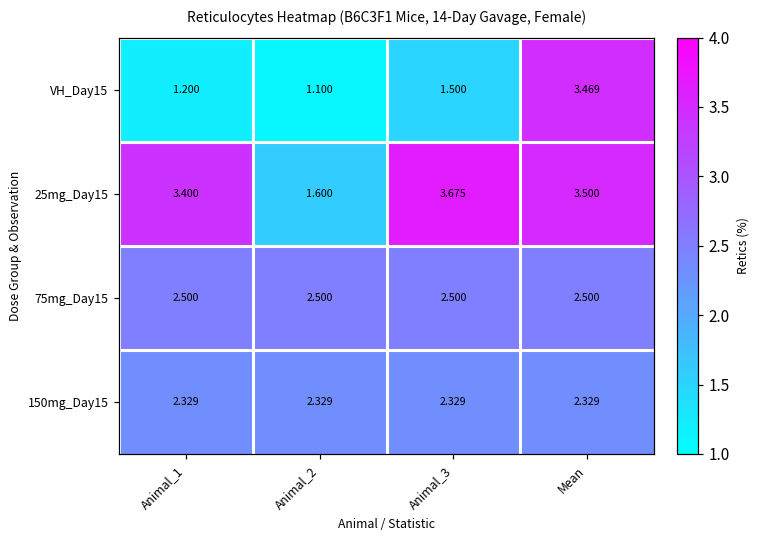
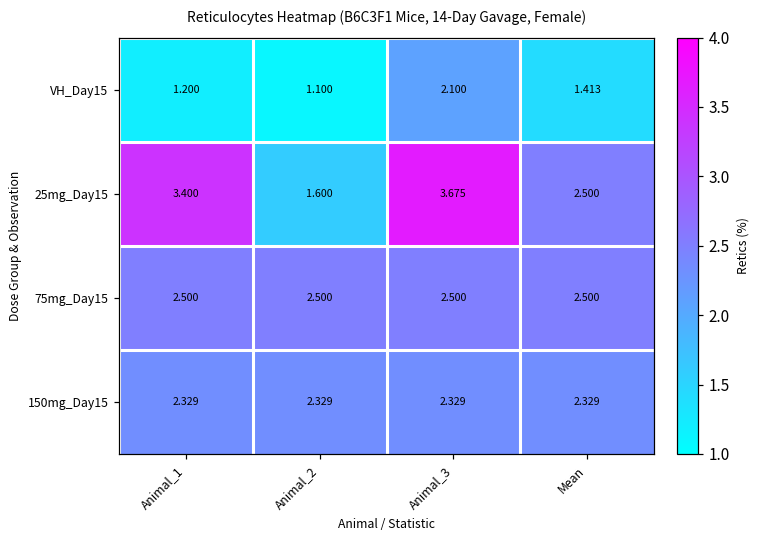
VH_Day15, Animal_3: 1.500 -> 2.100
VH_Day15, Mean: 3.469 -> 1.413
25mg_Day15, Mean: 3.500 -> 2.500
